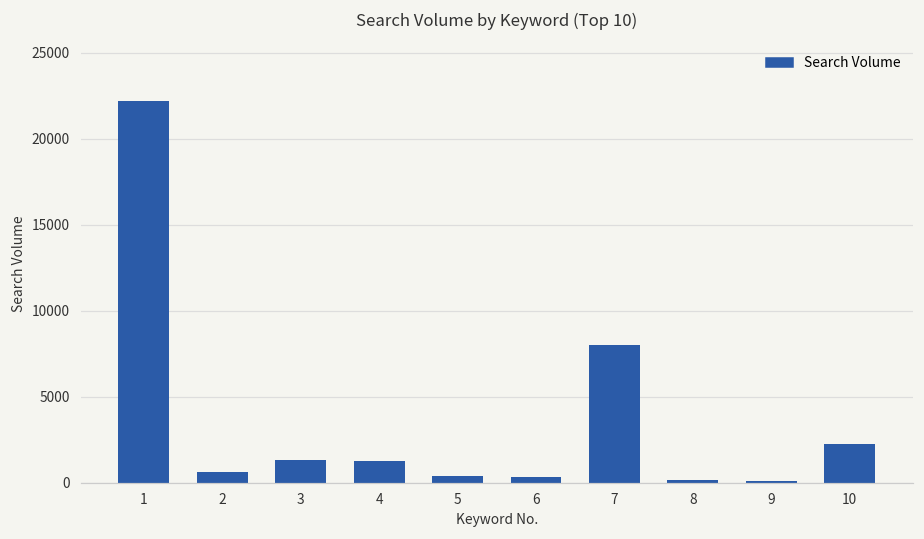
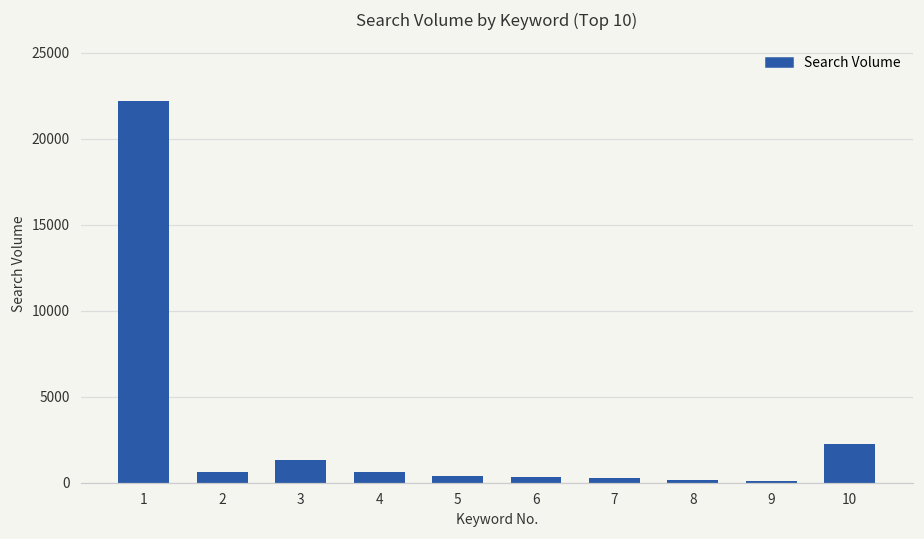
4: 1200 -> 600
7: 8000 -> 300
